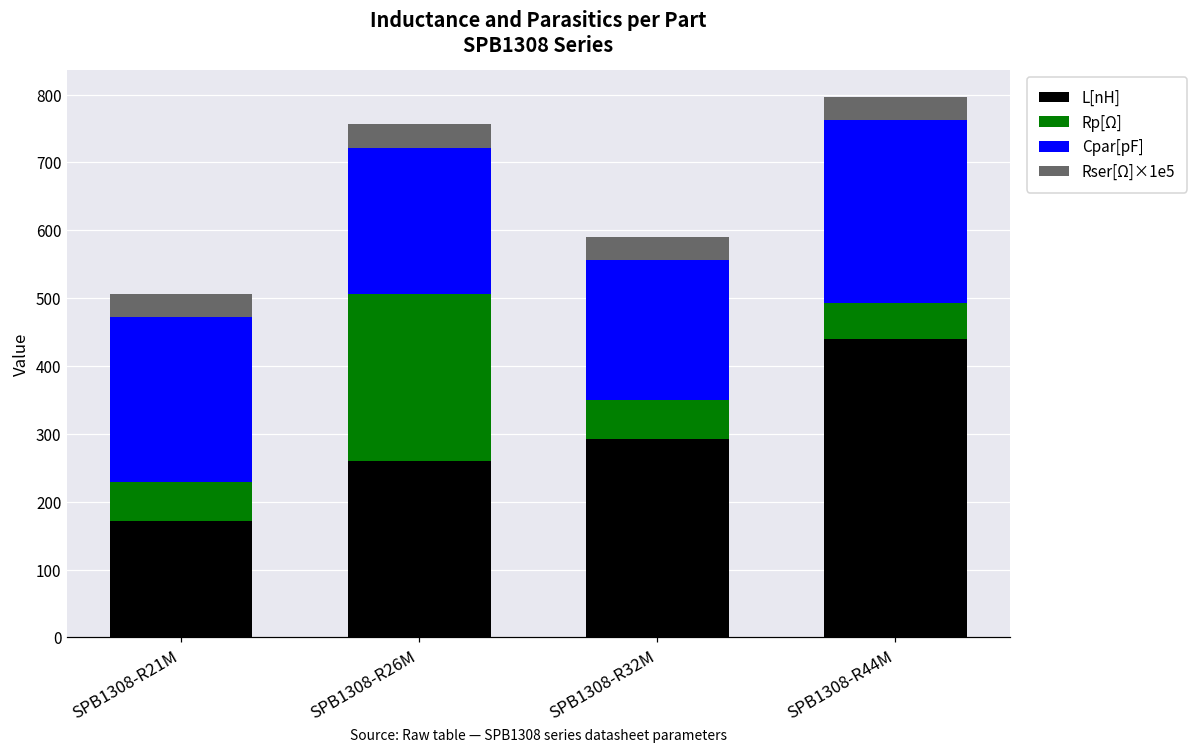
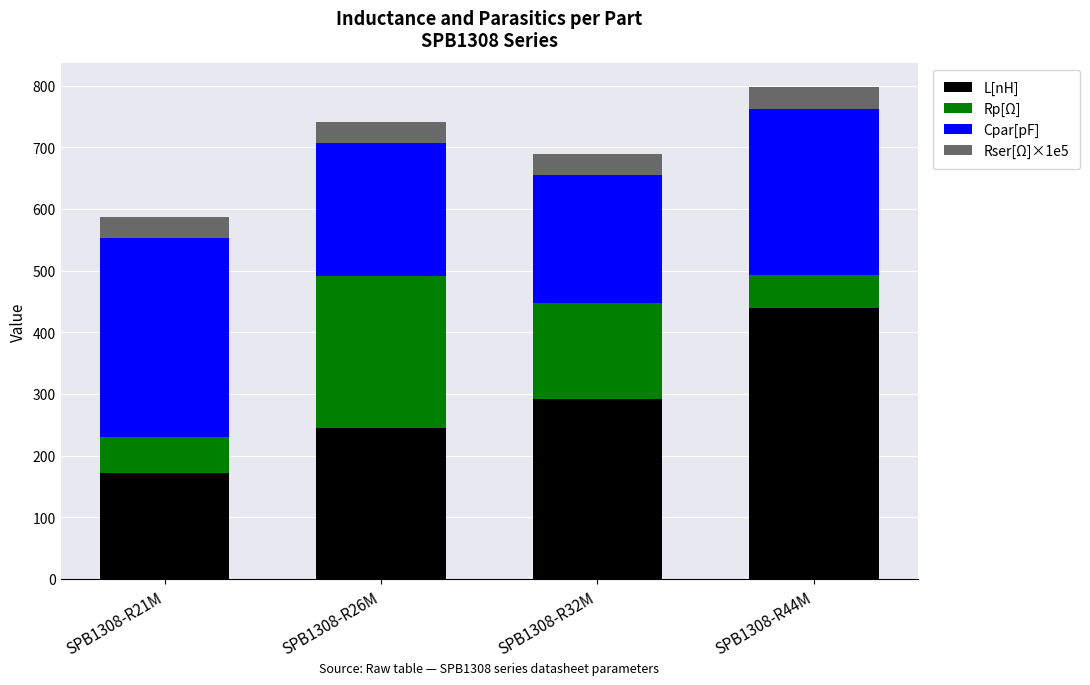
Cpar[pF], SPB1308-R21M: 240 -> 320
L[nH], SPB1308-R26M: 260 -> 250
Rp[Ω], SPB1308-R32M: 60 -> 160
